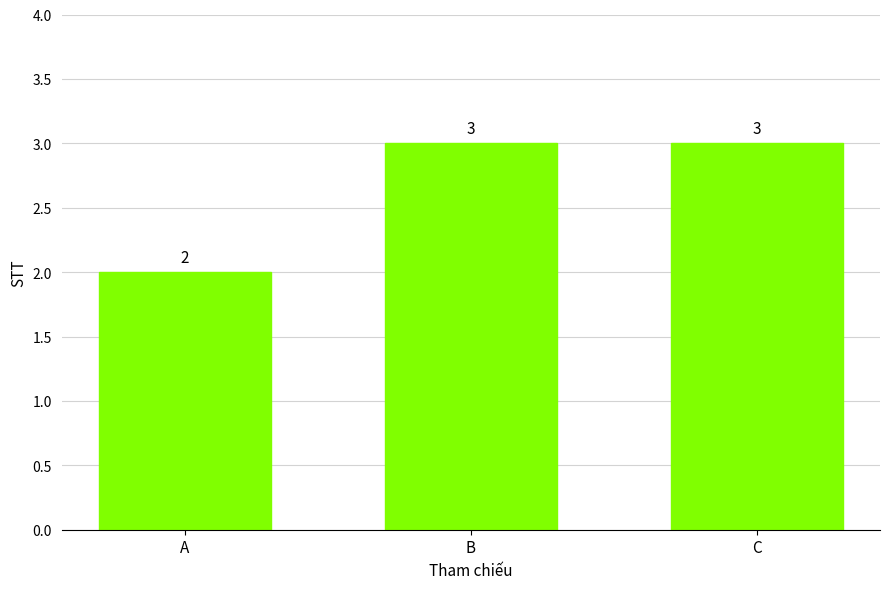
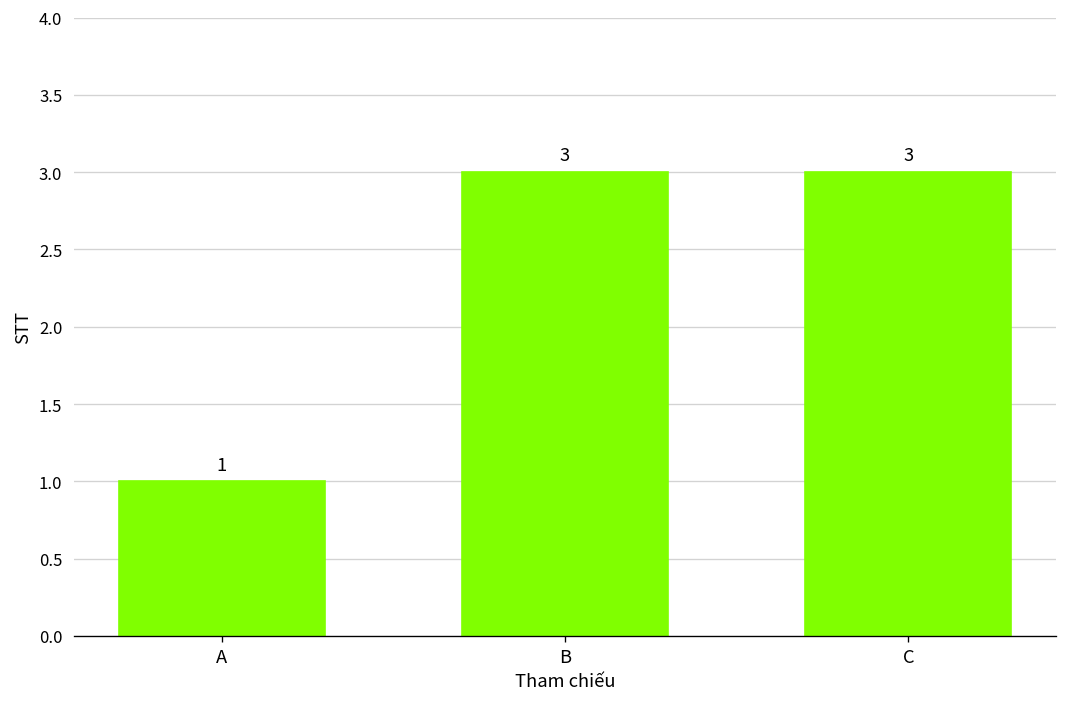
A: 2 -> 1
